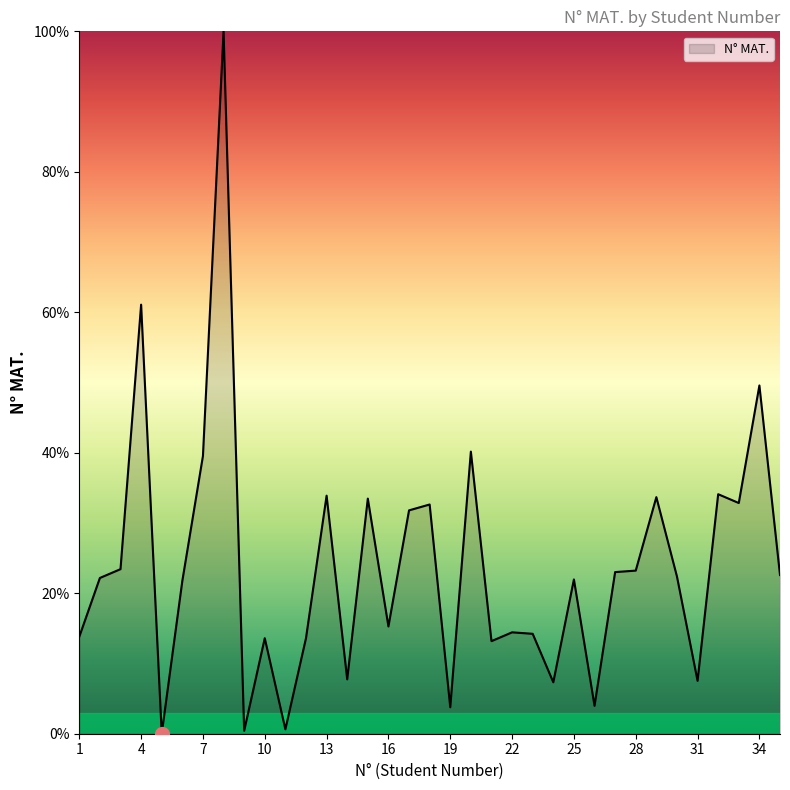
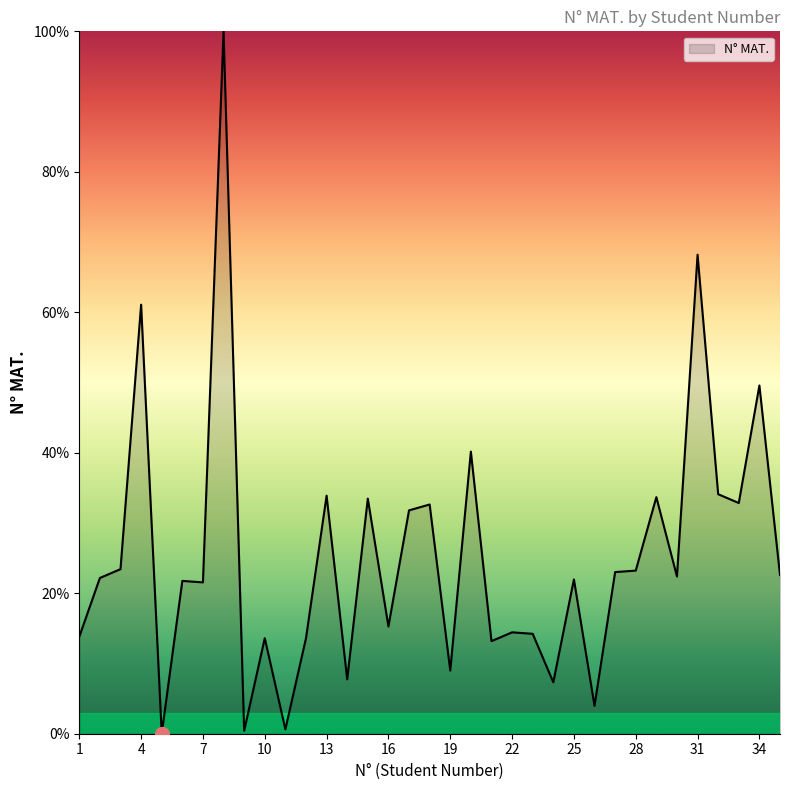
N° MAT., 7: 40% -> 22%
N° MAT., 19: 4% -> 9%
N° MAT., 31: 8% -> 68%
